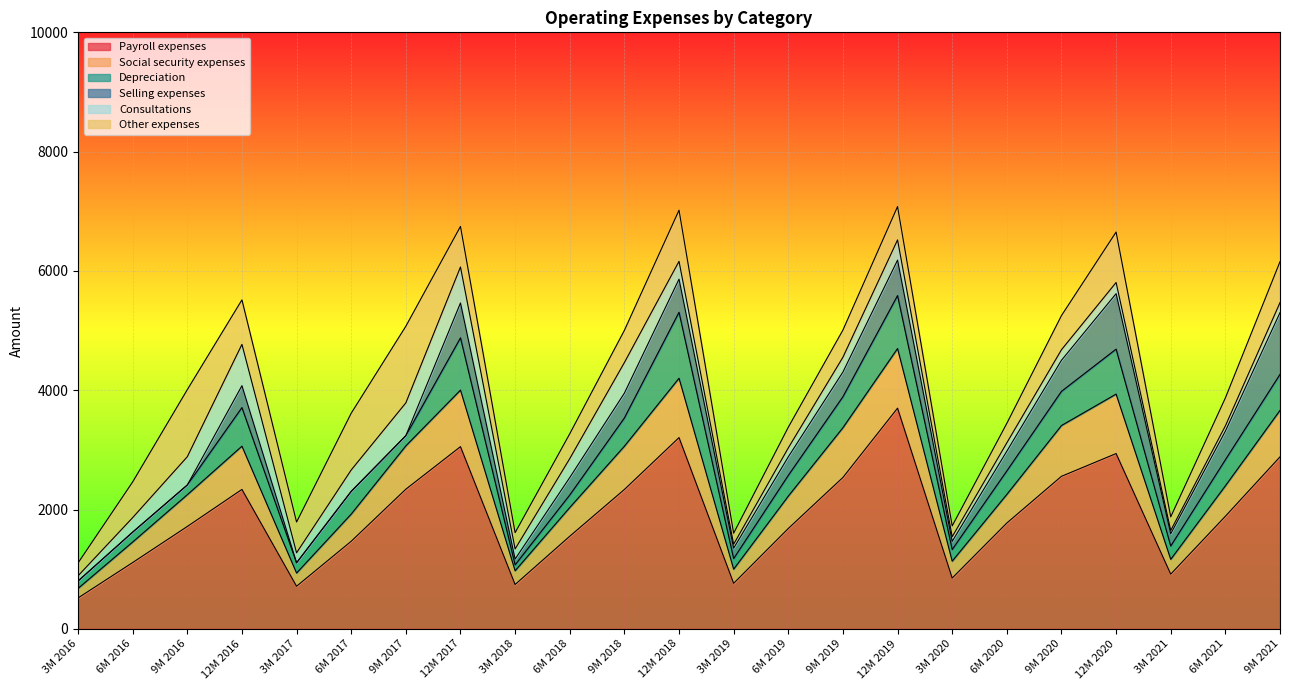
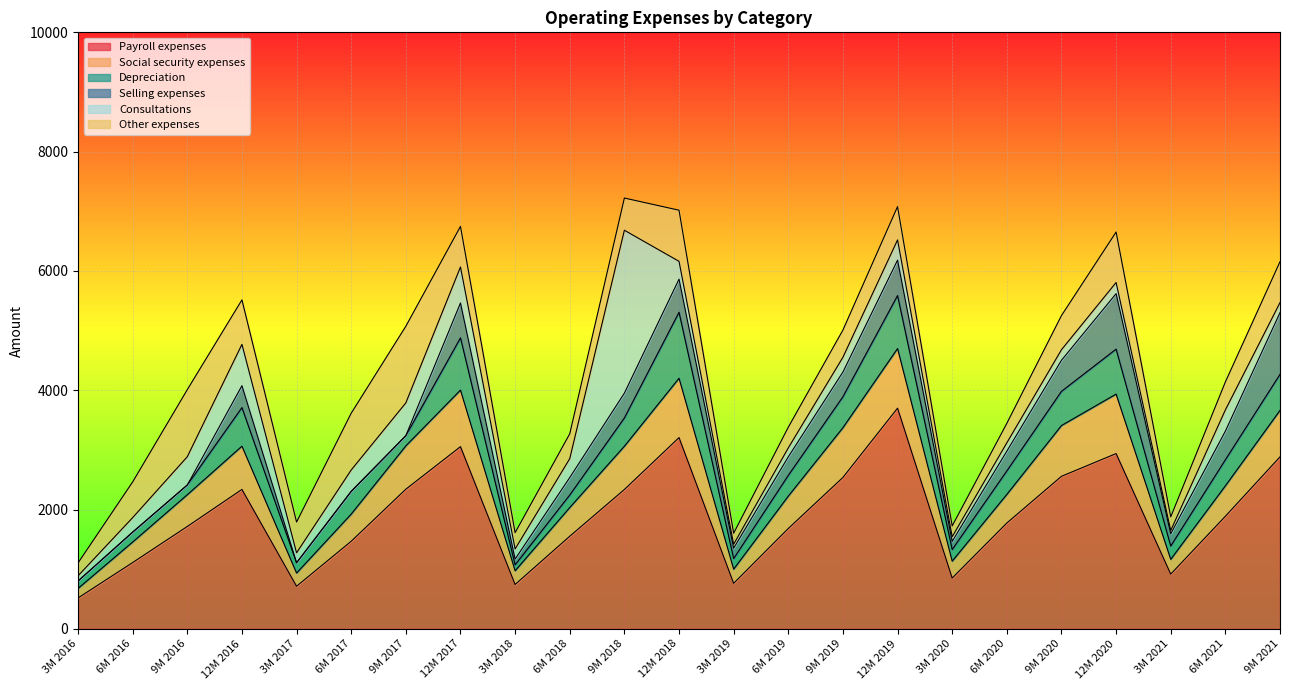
Consultations, 9M 2018: 500 -> 2700
Consultations, 6M 2021: 100 -> 400
